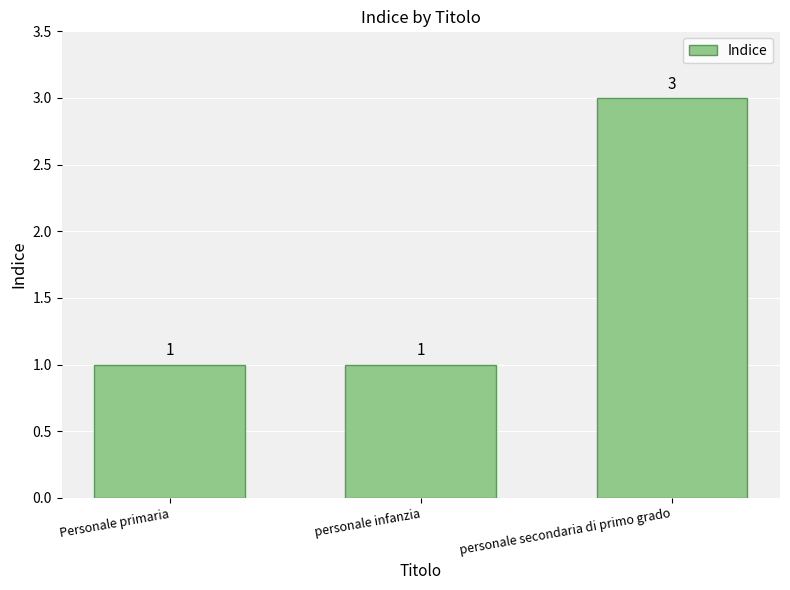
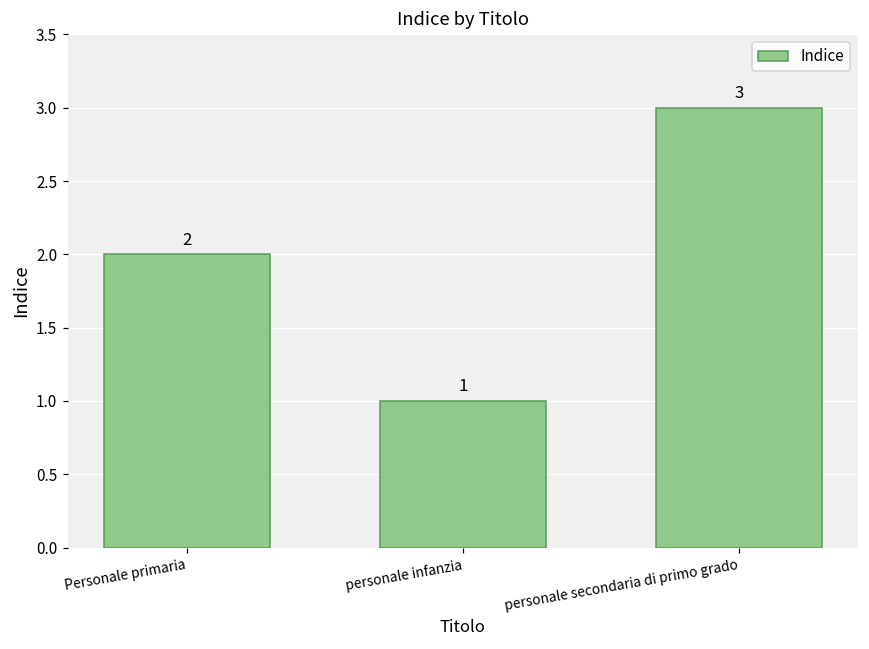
Personale primaria: 1 -> 2
